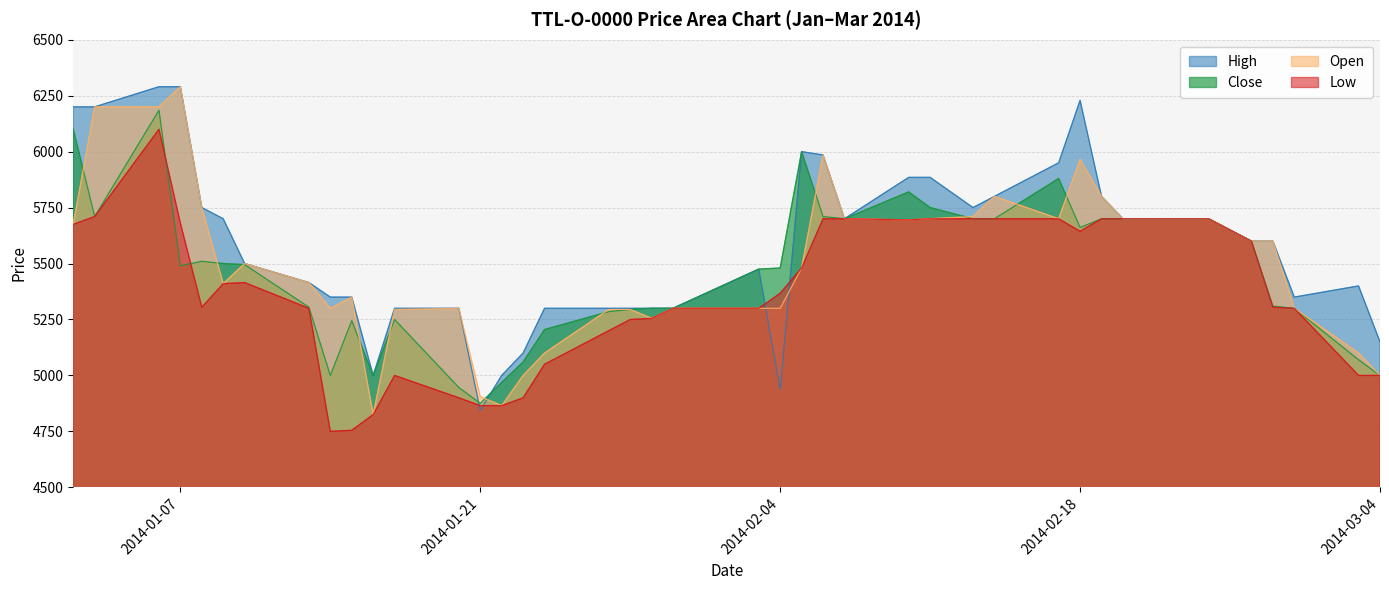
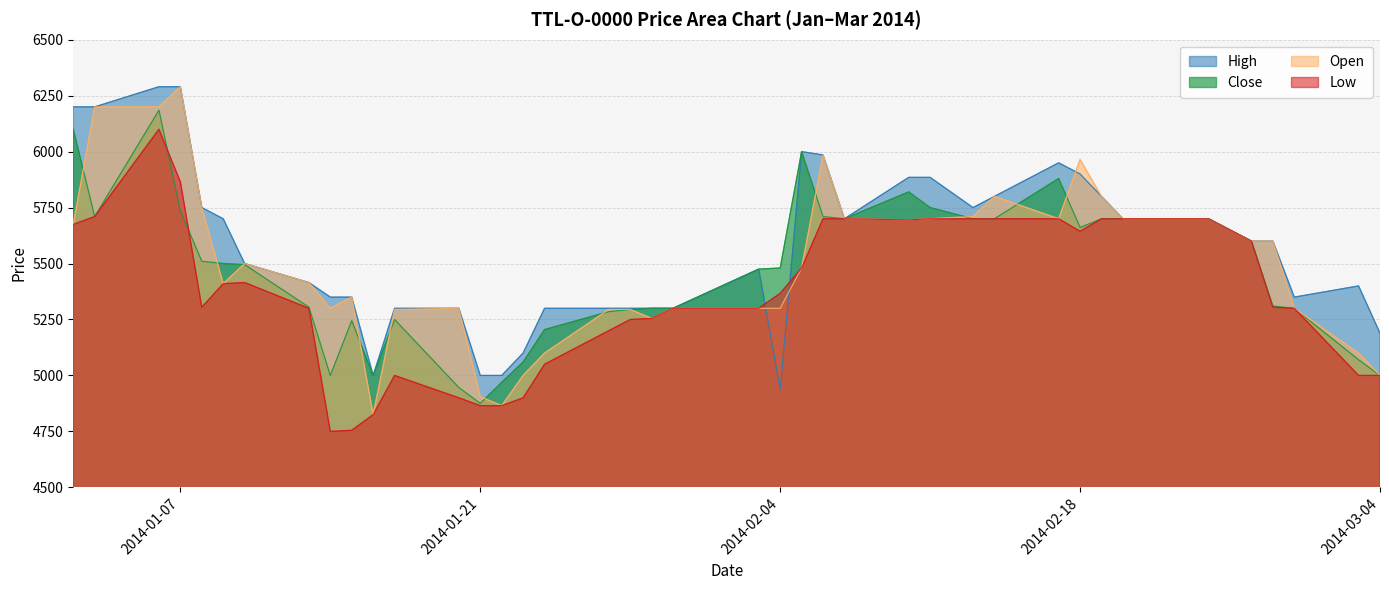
Close, 2014-01-07: 5490 -> 5740
Low, 2014-01-07: 5680 -> 5870
High, 2014-01-21: 4840 -> 5000
High, 2014-02-18: 6230 -> 5900
High, 2014-03-04: 5150 -> 5190
